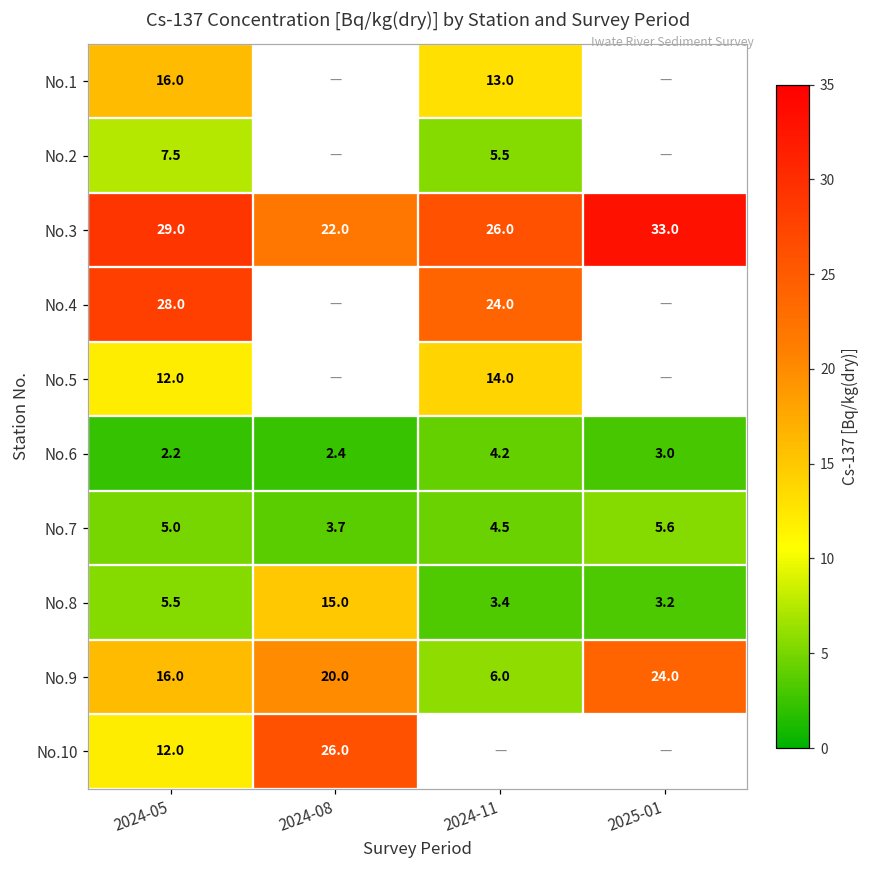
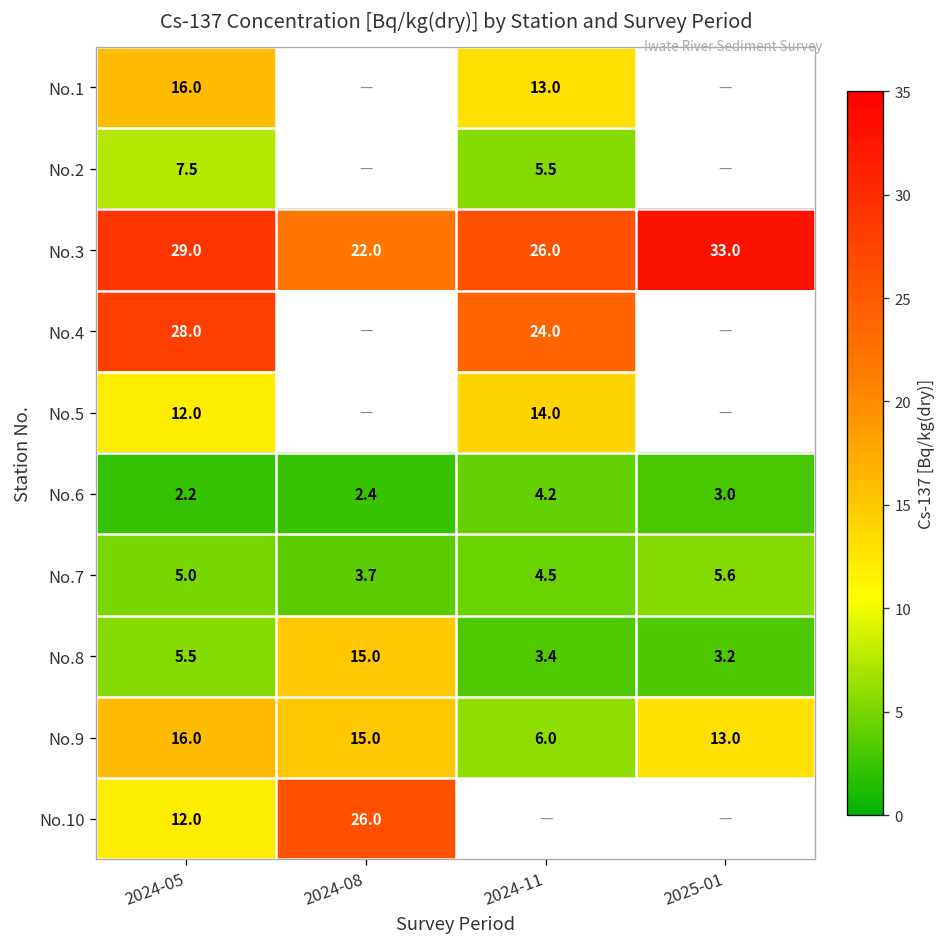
No.9, 2024-08: 20.0 -> 15.0
No.9, 2025-01: 24.0 -> 13.0
